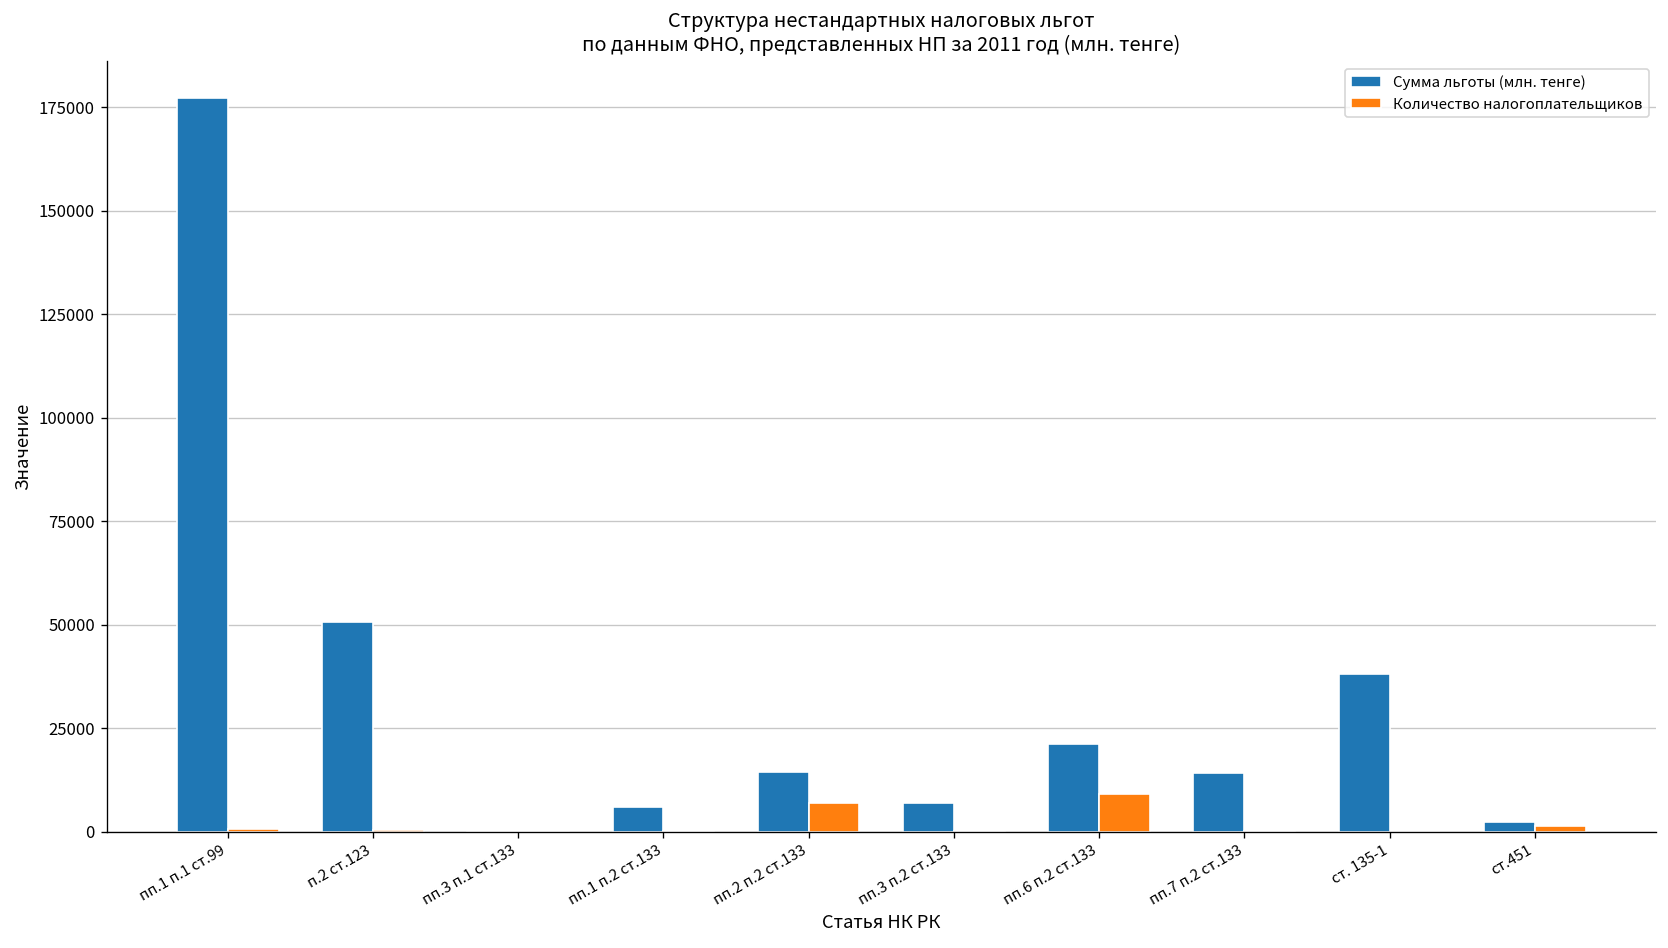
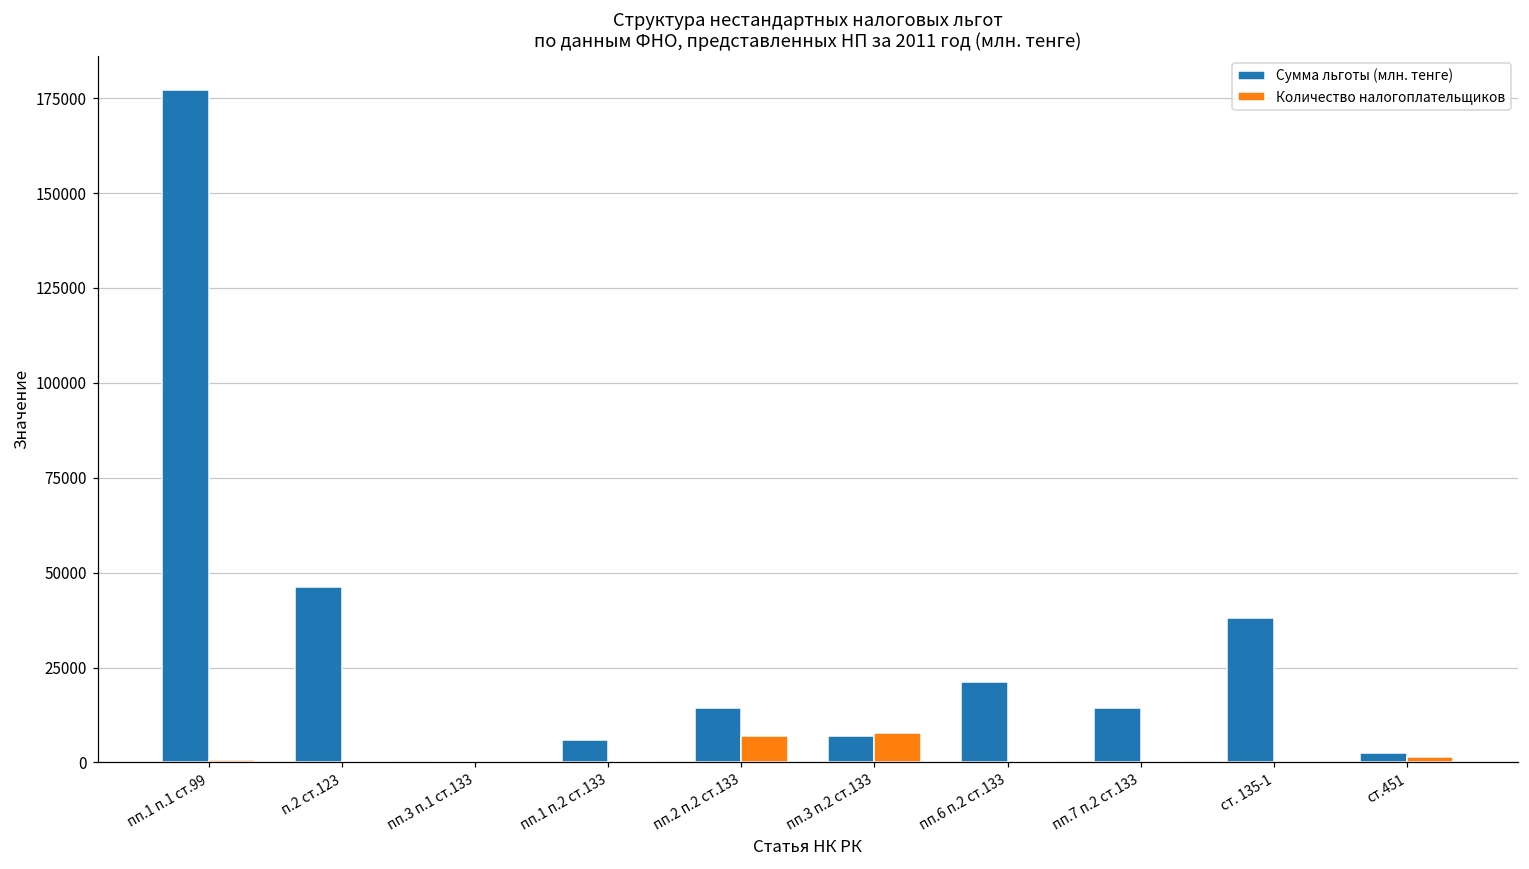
Сумма льготы (млн. тенге), п.2 ст.123: 51000 -> 46000
Количество налогоплательщиков, пп.3 п.2 ст.133: 0 -> 8000
Количество налогоплательщиков, пп.6 п.2 ст.133: 9000 -> 0
